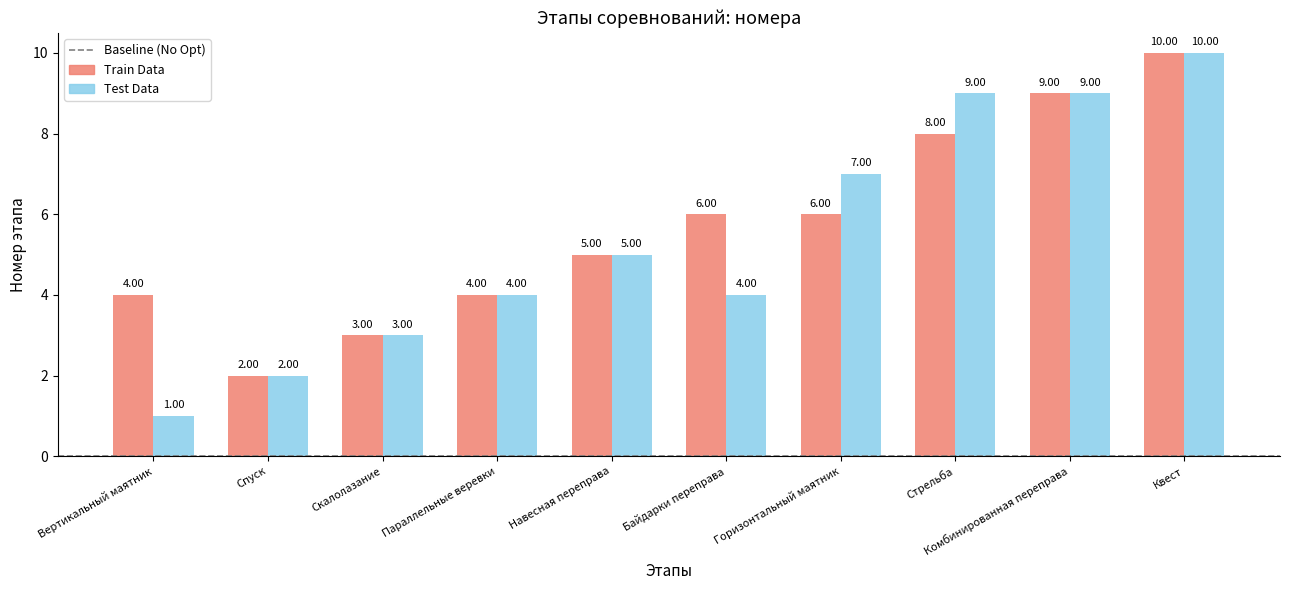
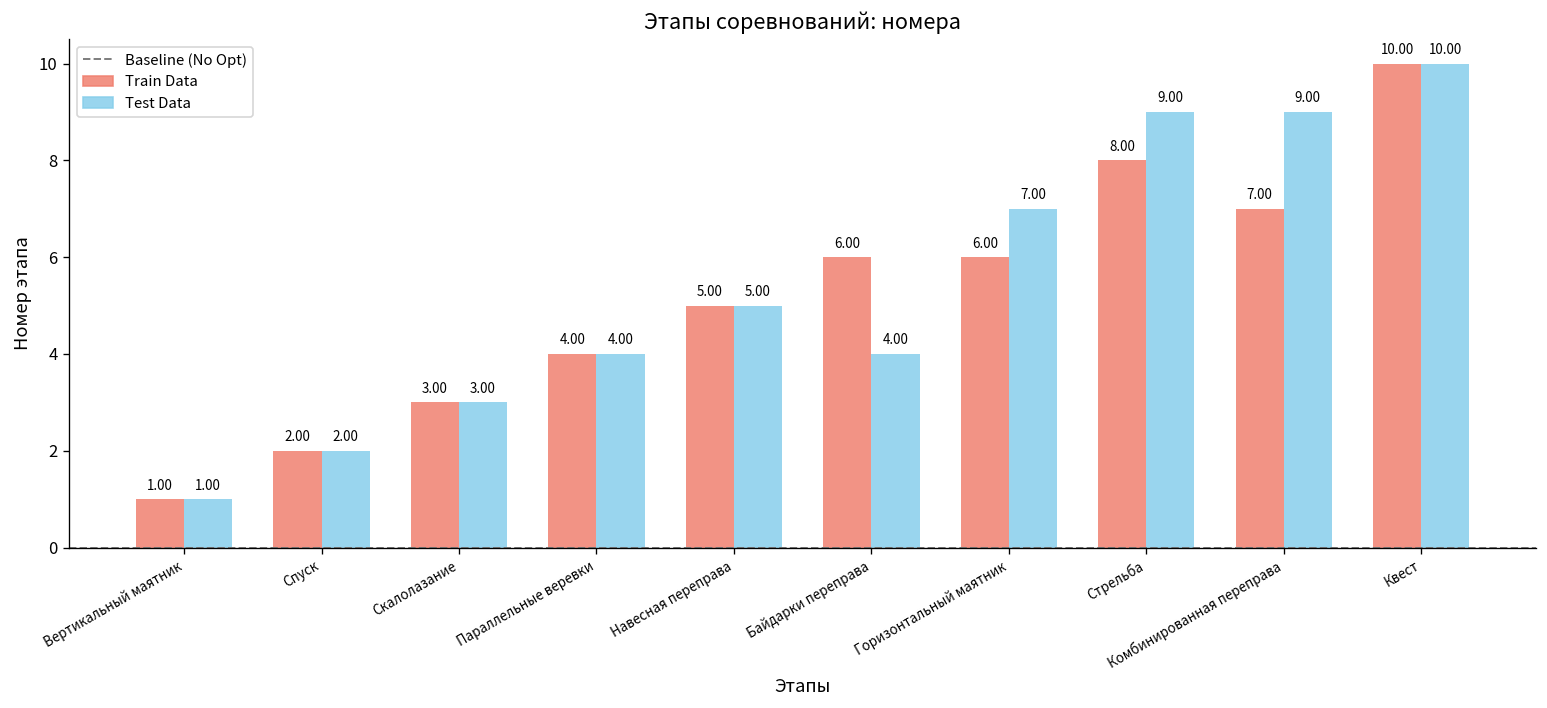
Train Data, Вертикальный маятник: 4.00 -> 1.00
Train Data, Комбинированная переправа: 9.00 -> 7.00
